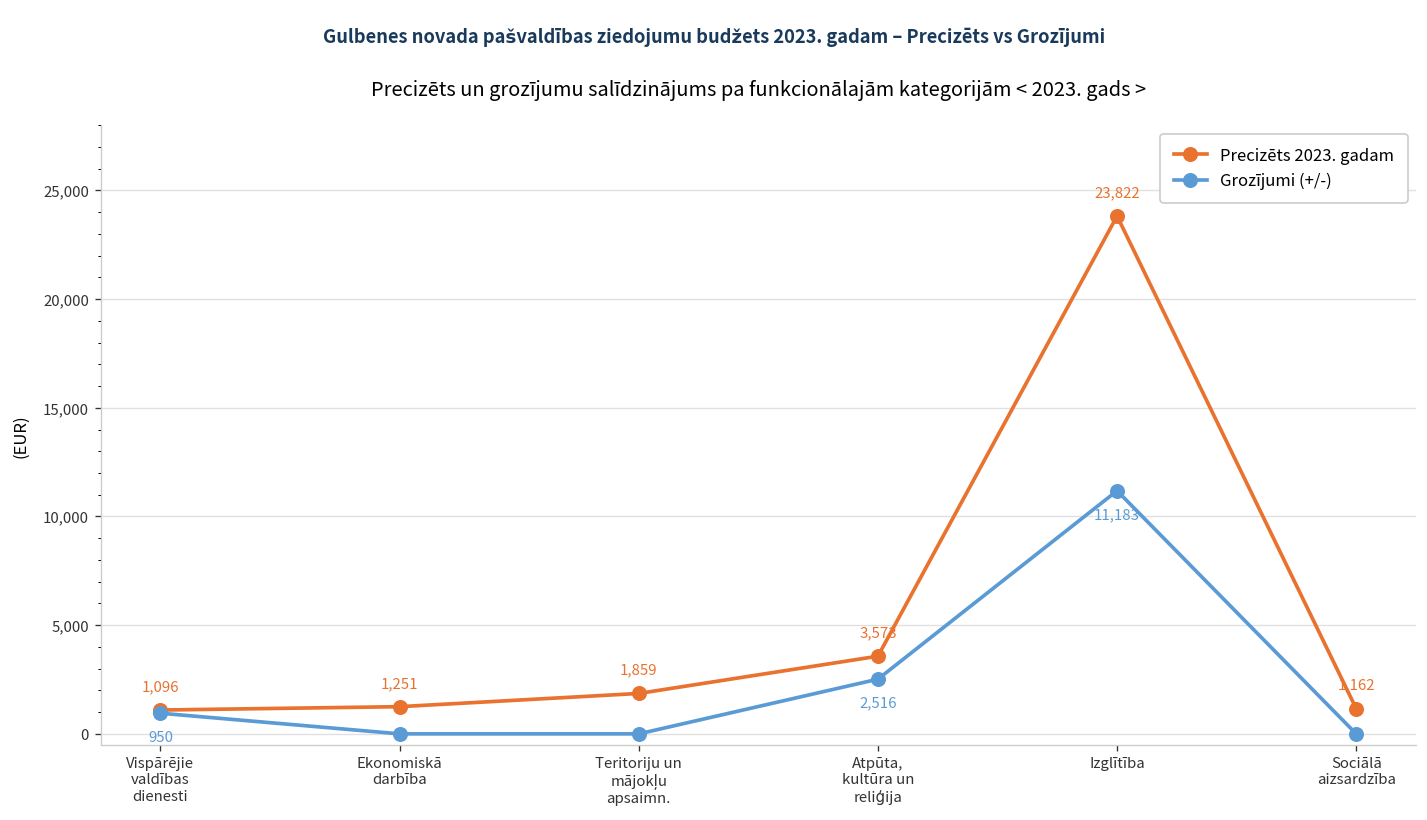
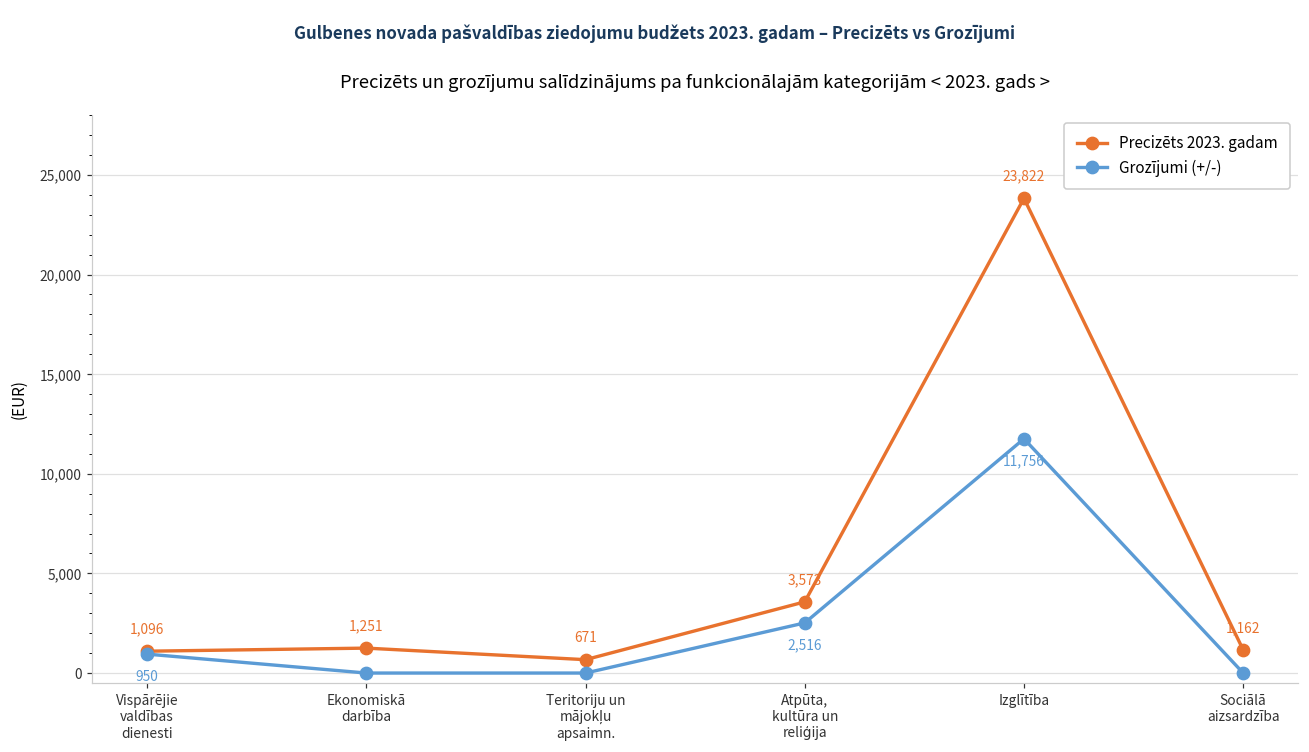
Precizēts 2023. gadam, Teritoriju un mājokļu apsaimn.: 1,859 -> 671
Grozījumi (+/-), Izglītība: 11,183 -> 11,756
